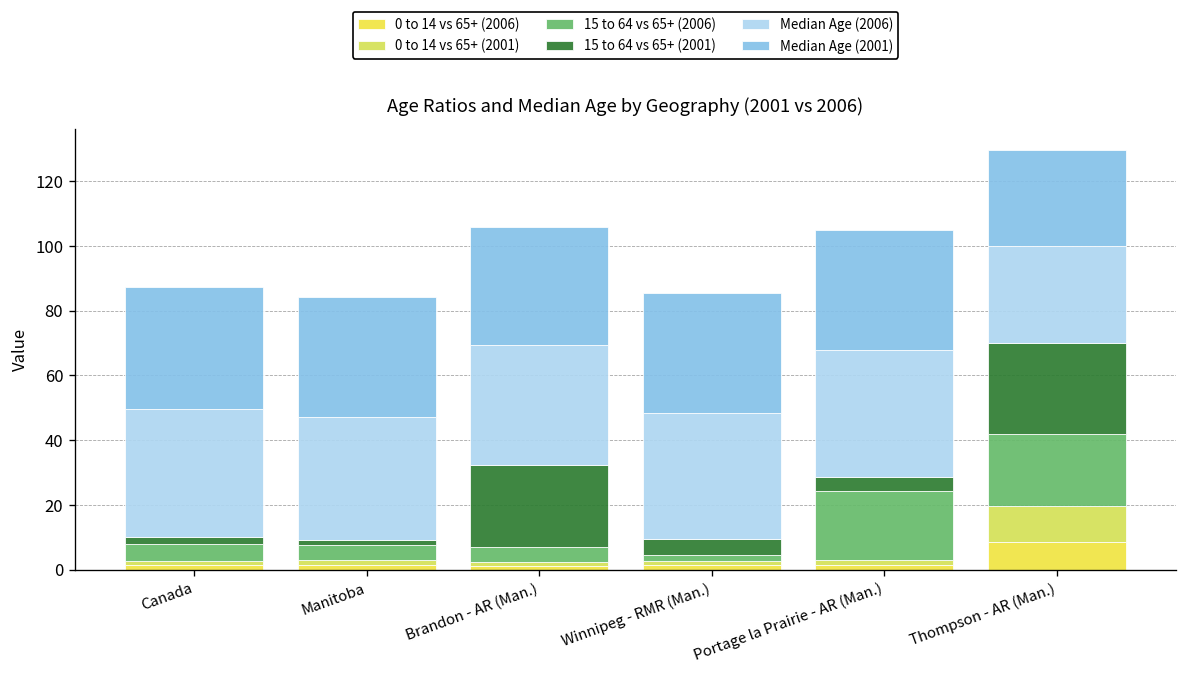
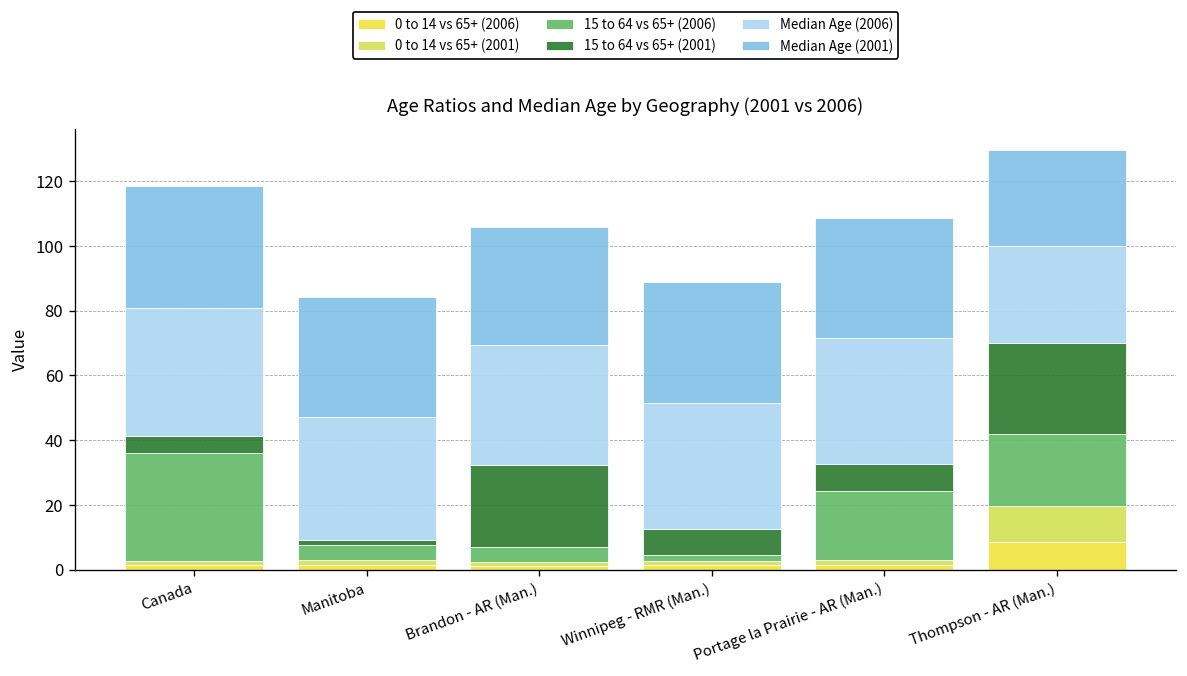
15 to 64 vs 65+ (2006), Canada: 5 -> 33
15 to 64 vs 65+ (2001), Canada: 2 -> 5
15 to 64 vs 65+ (2001), Winnipeg - RMR (Man.): 5 -> 8
15 to 64 vs 65+ (2001), Portage la Prairie - AR (Man.): 4 -> 8
